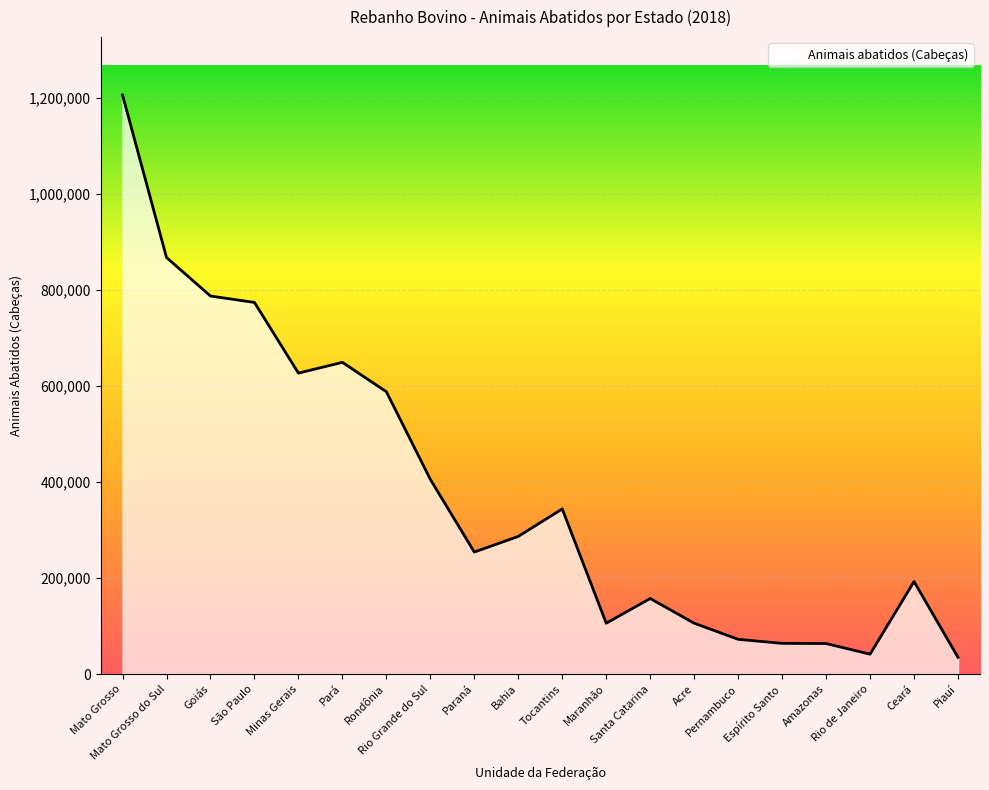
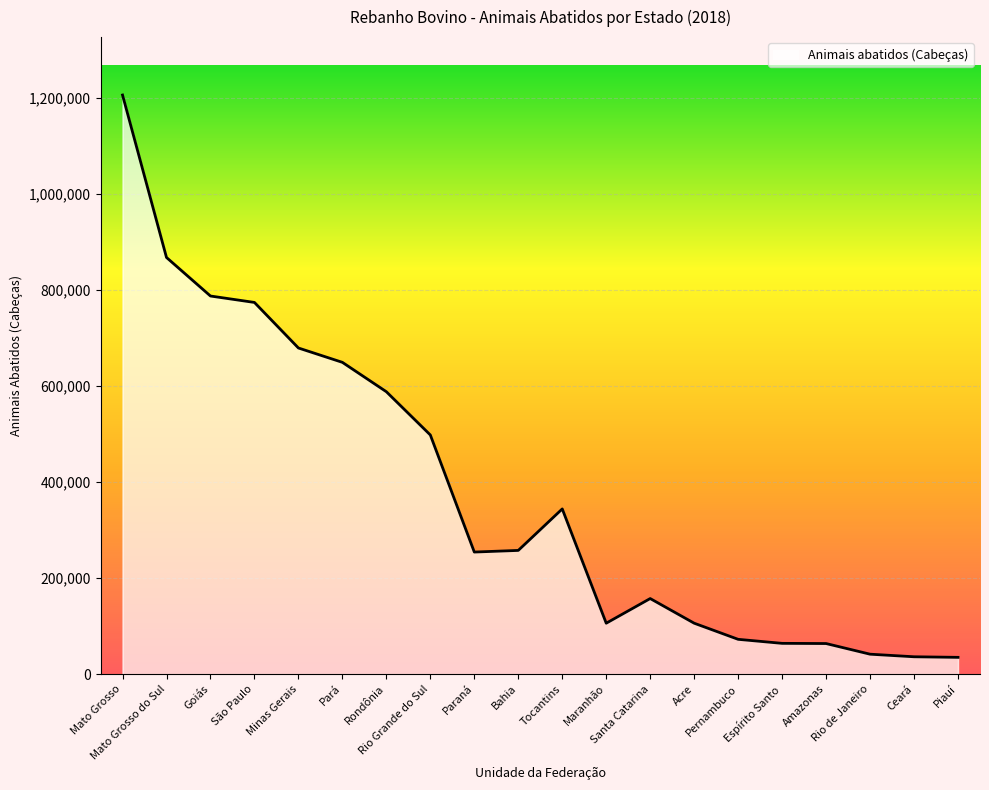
Minas Gerais: 630,000 -> 680,000
Rio Grande do Sul: 410,000 -> 500,000
Bahia: 290,000 -> 260,000
Ceará: 190,000 -> 40,000
